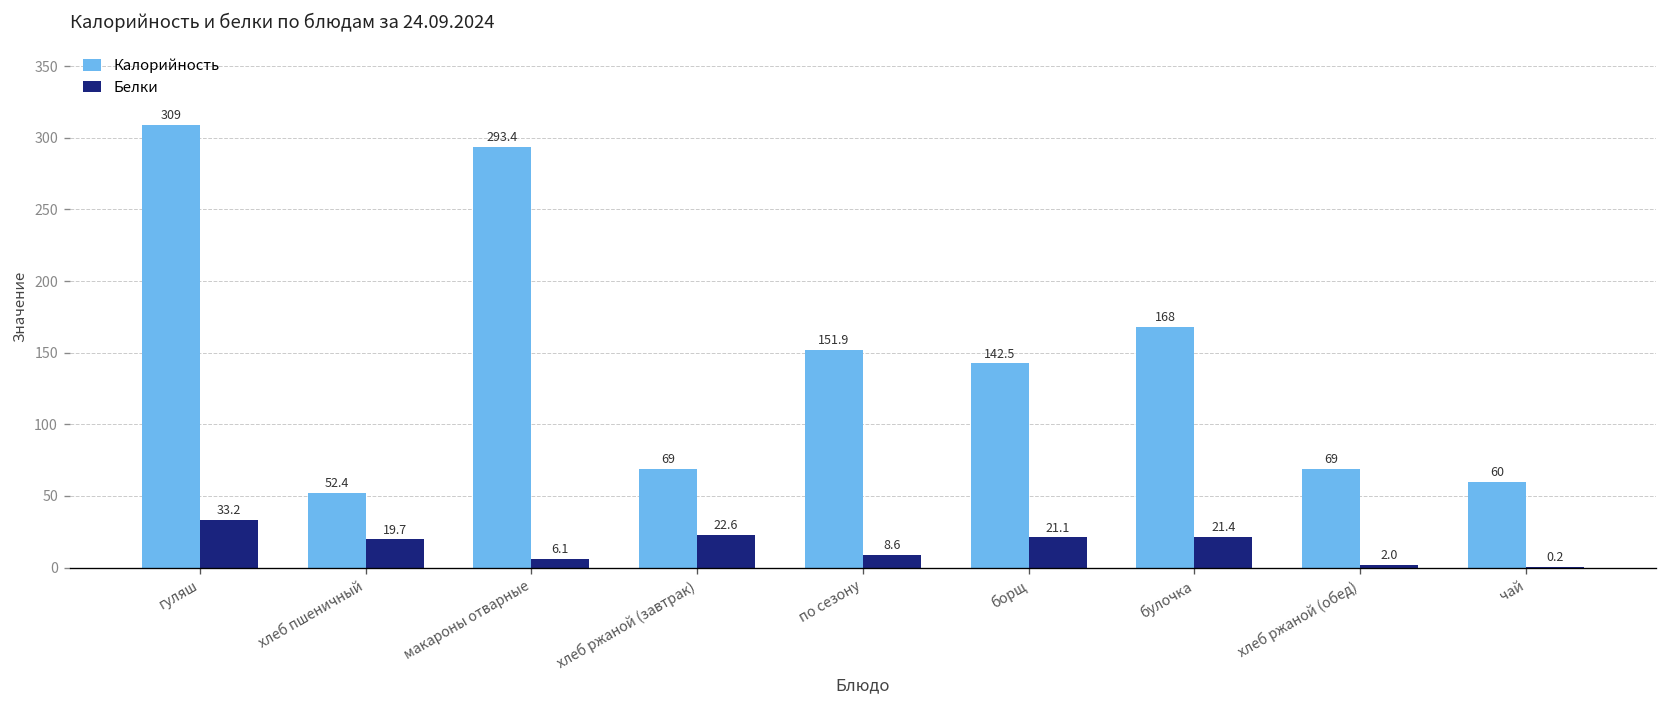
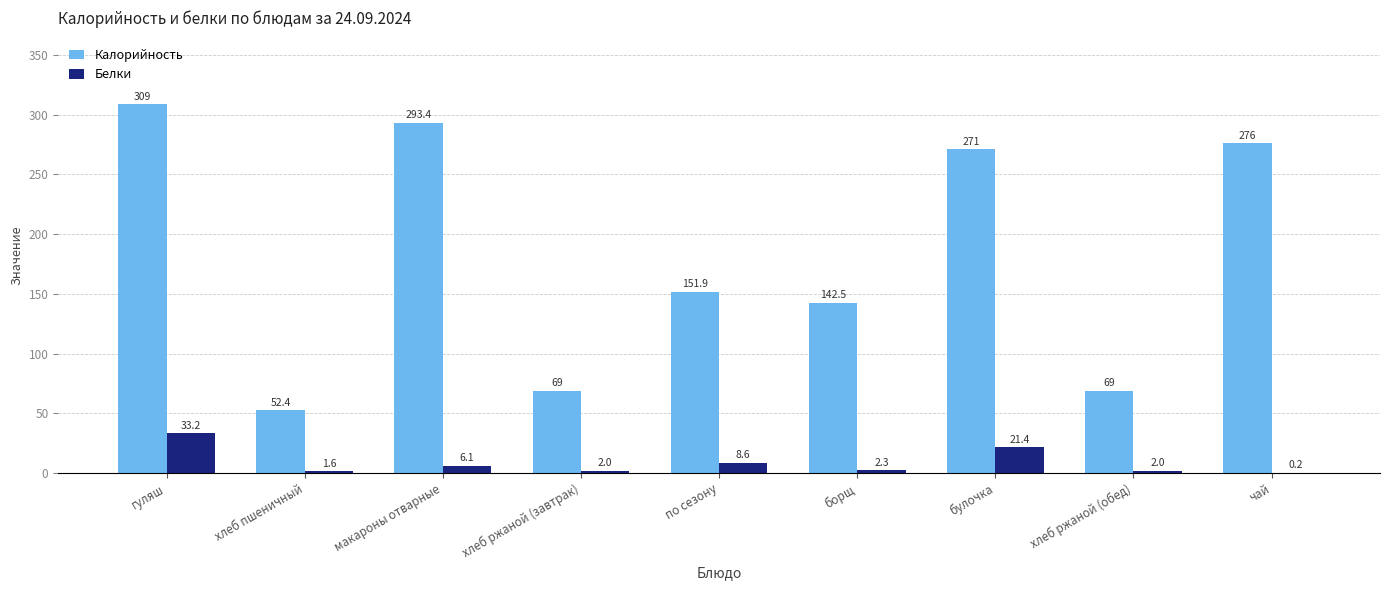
Белки, хлеб пшеничный: 19.7 -> 1.6
Белки, хлеб ржаной (завтрак): 22.6 -> 2.0
Белки, борщ: 21.1 -> 2.3
Калорийность, булочка: 168 -> 271
Калорийность, чай: 60 -> 276
